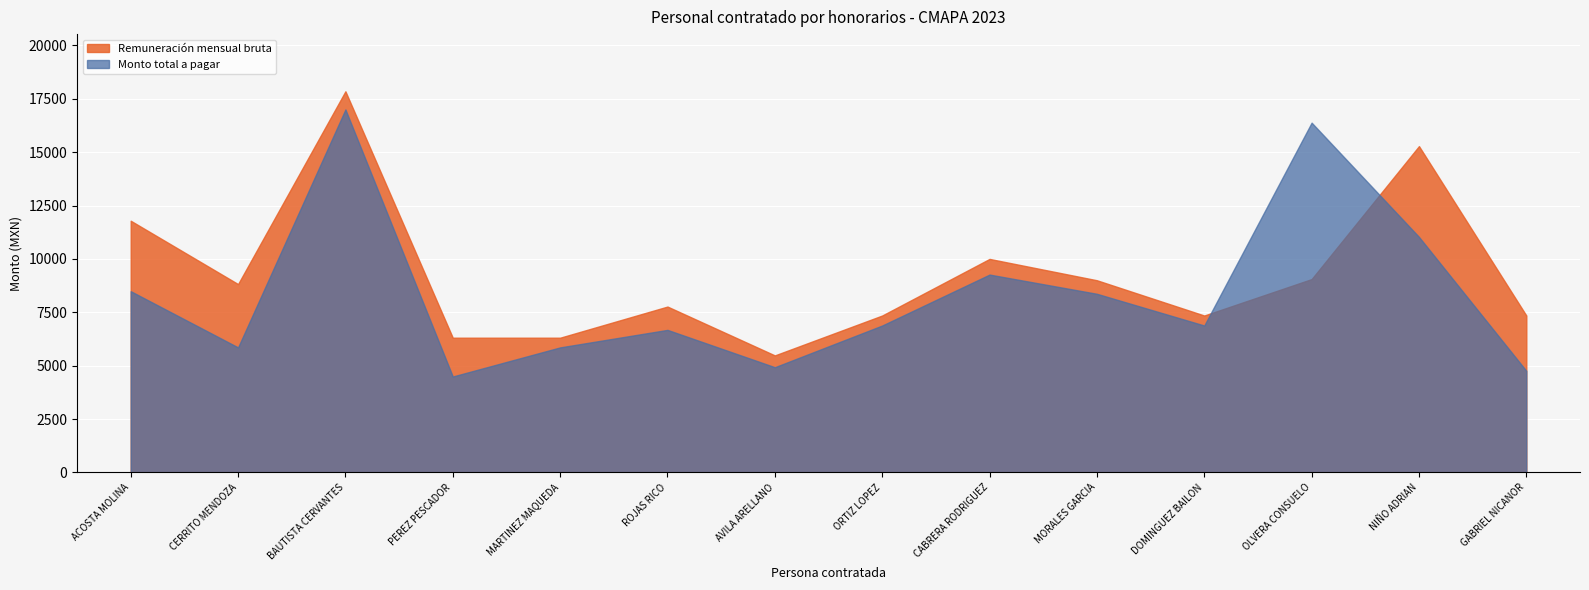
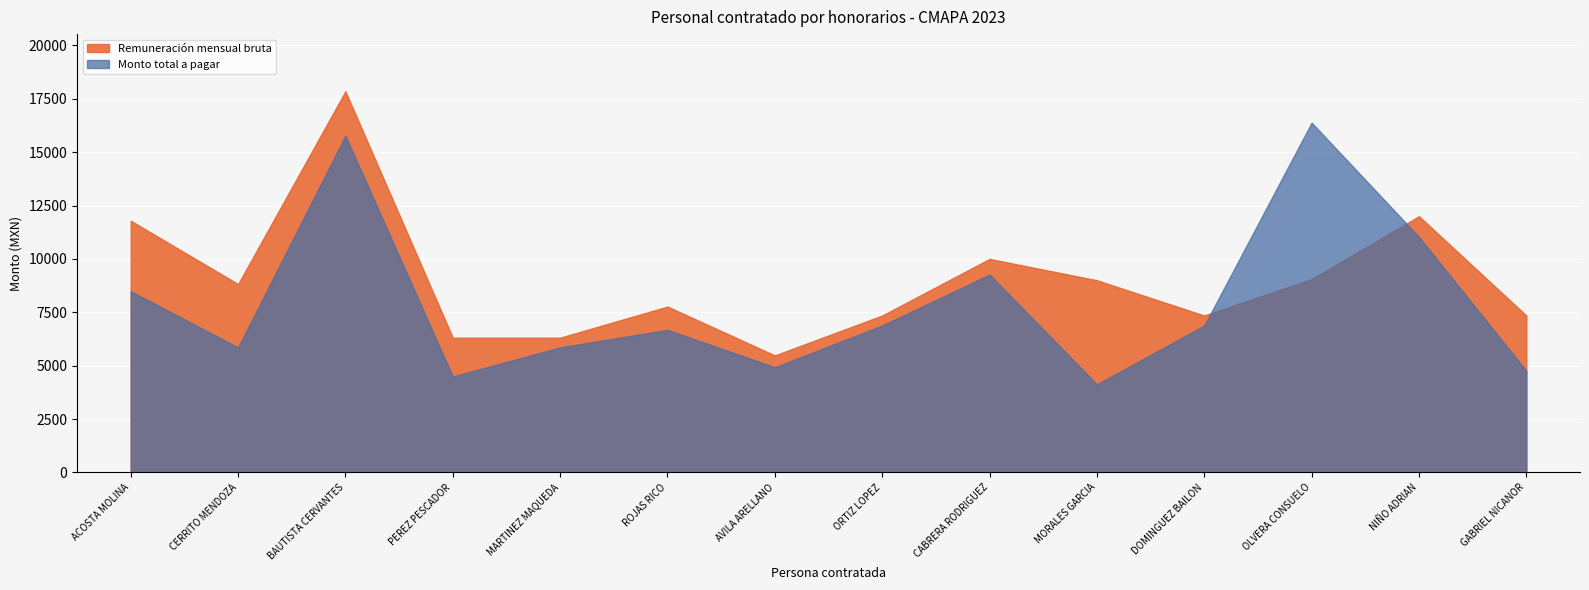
Monto total a pagar, BAUTISTA CERVANTES: 17000 -> 15800
Monto total a pagar, MORALES GARCIA: 8400 -> 4100
Remuneración mensual bruta, NIÑO ADRIAN: 15300 -> 12000
